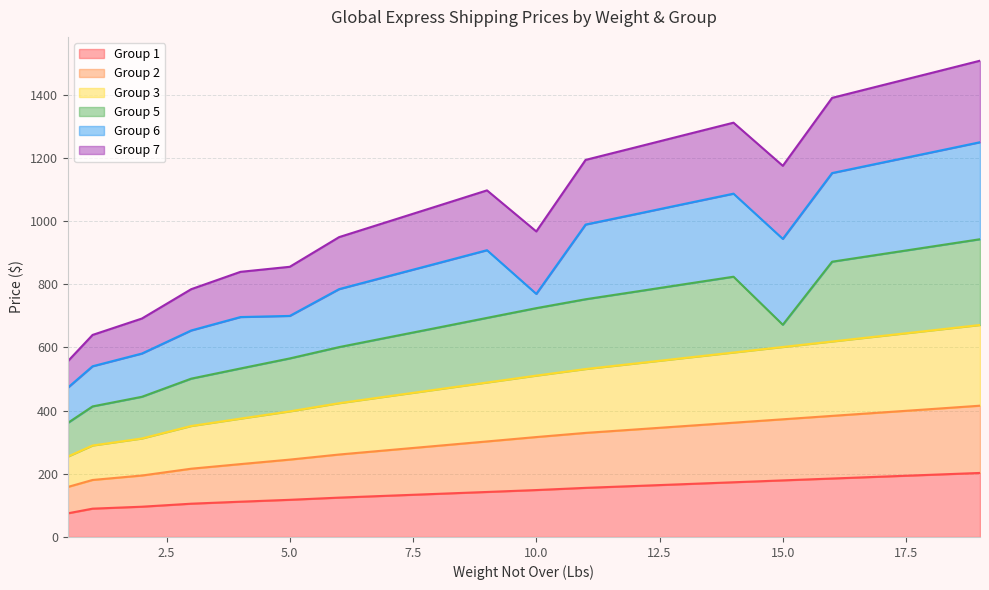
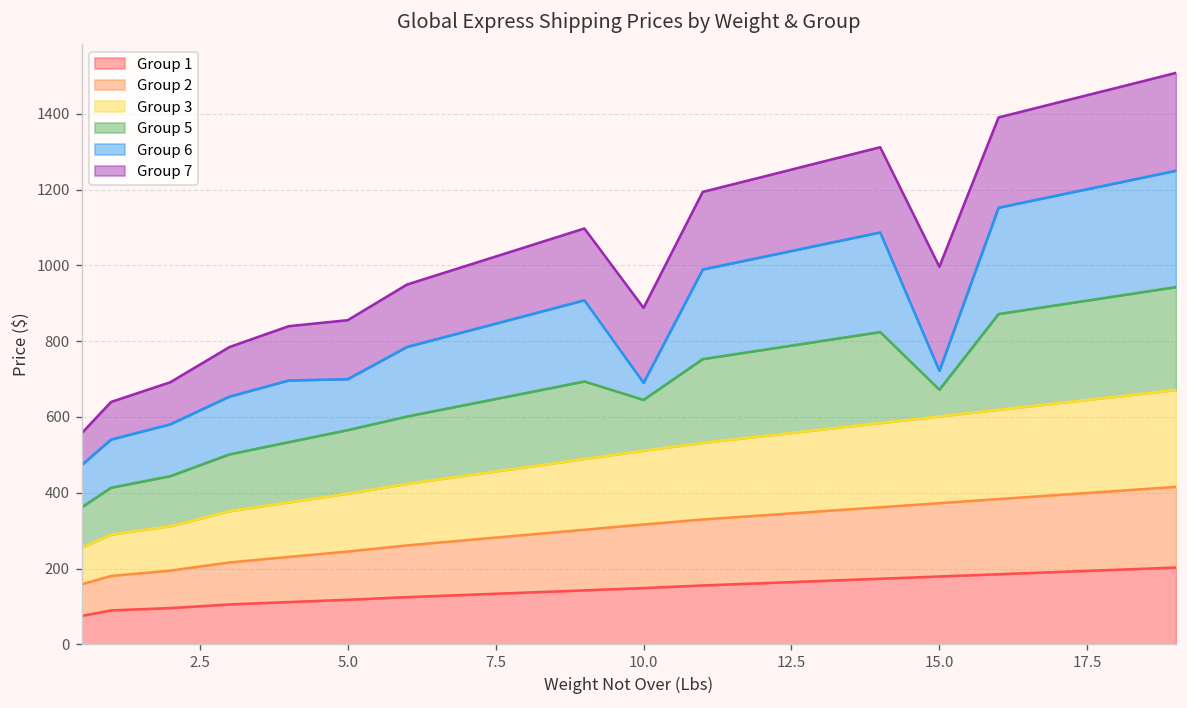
Group 5, 10.0: 210 -> 130
Group 6, 15.0: 270 -> 50
Group 7, 15.0: 230 -> 270
